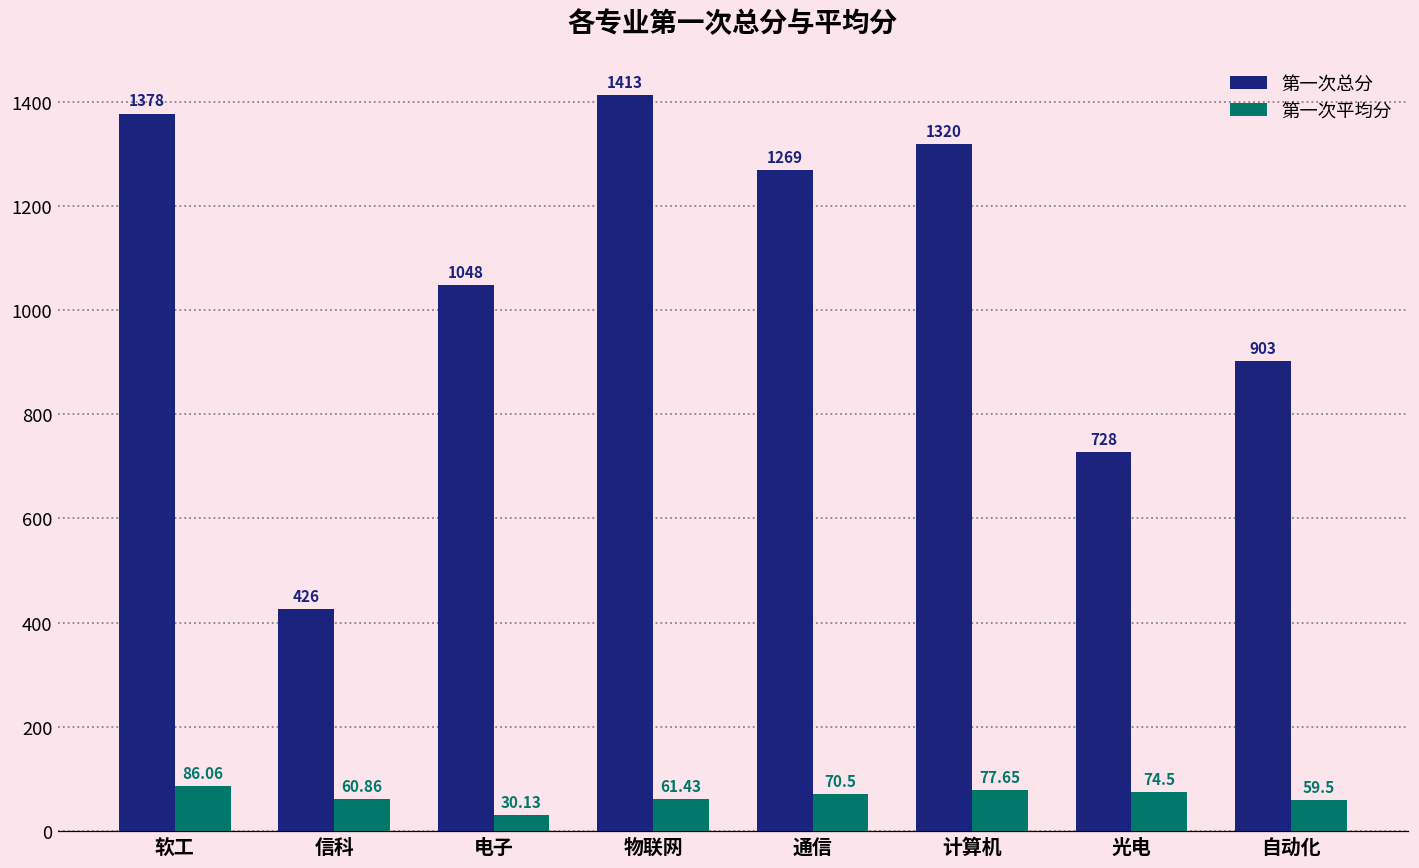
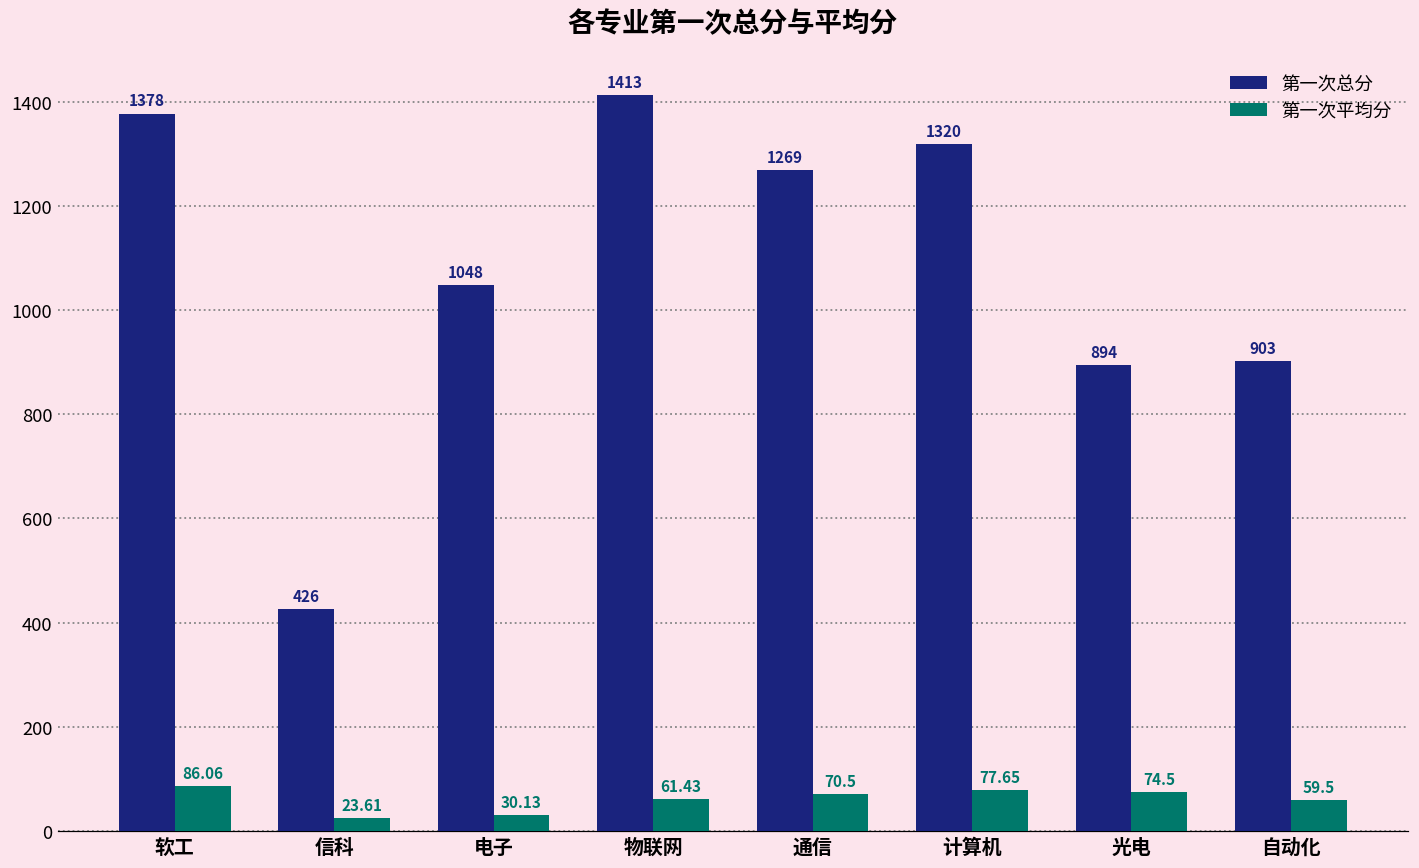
第一次平均分, 信科: 60.86 -> 23.61
第一次总分, 光电: 728 -> 894
